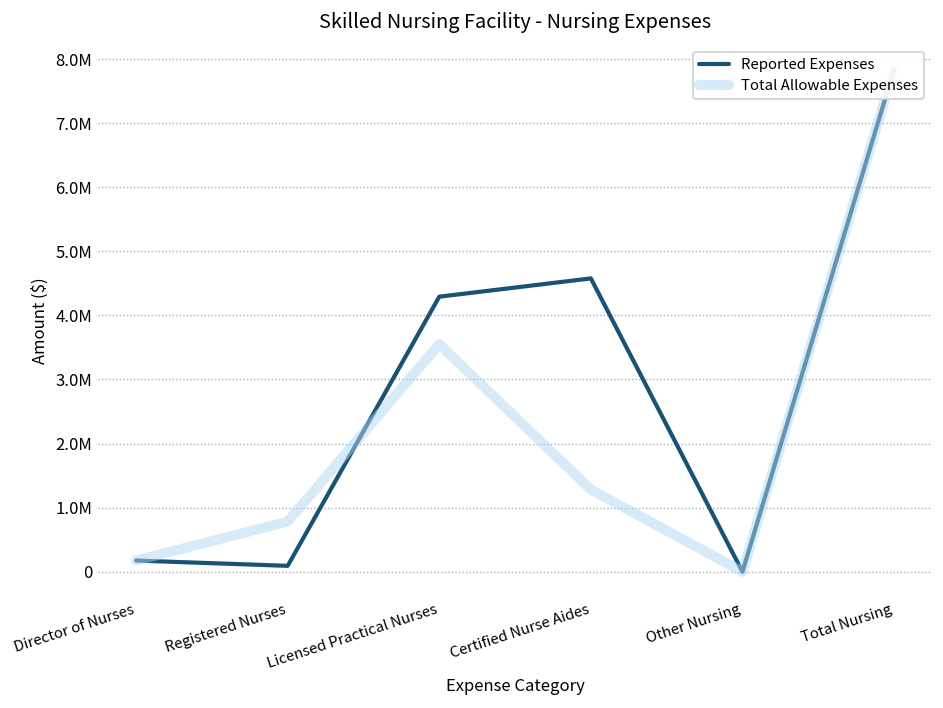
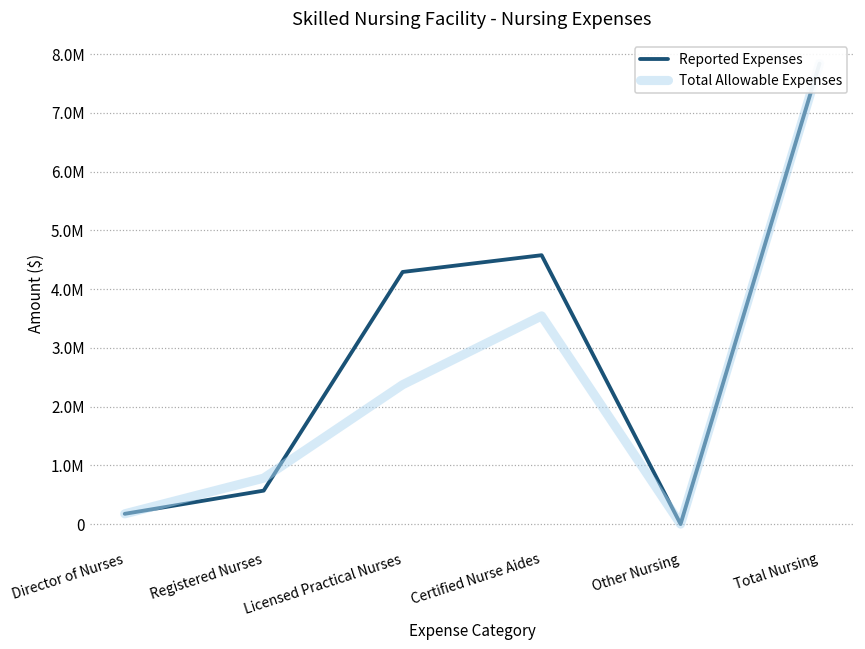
Reported Expenses, Registered Nurses: 100000 -> 600000
Total Allowable Expenses, Licensed Practical Nurses: 3600000 -> 2400000
Total Allowable Expenses, Certified Nurse Aides: 1300000 -> 3500000
